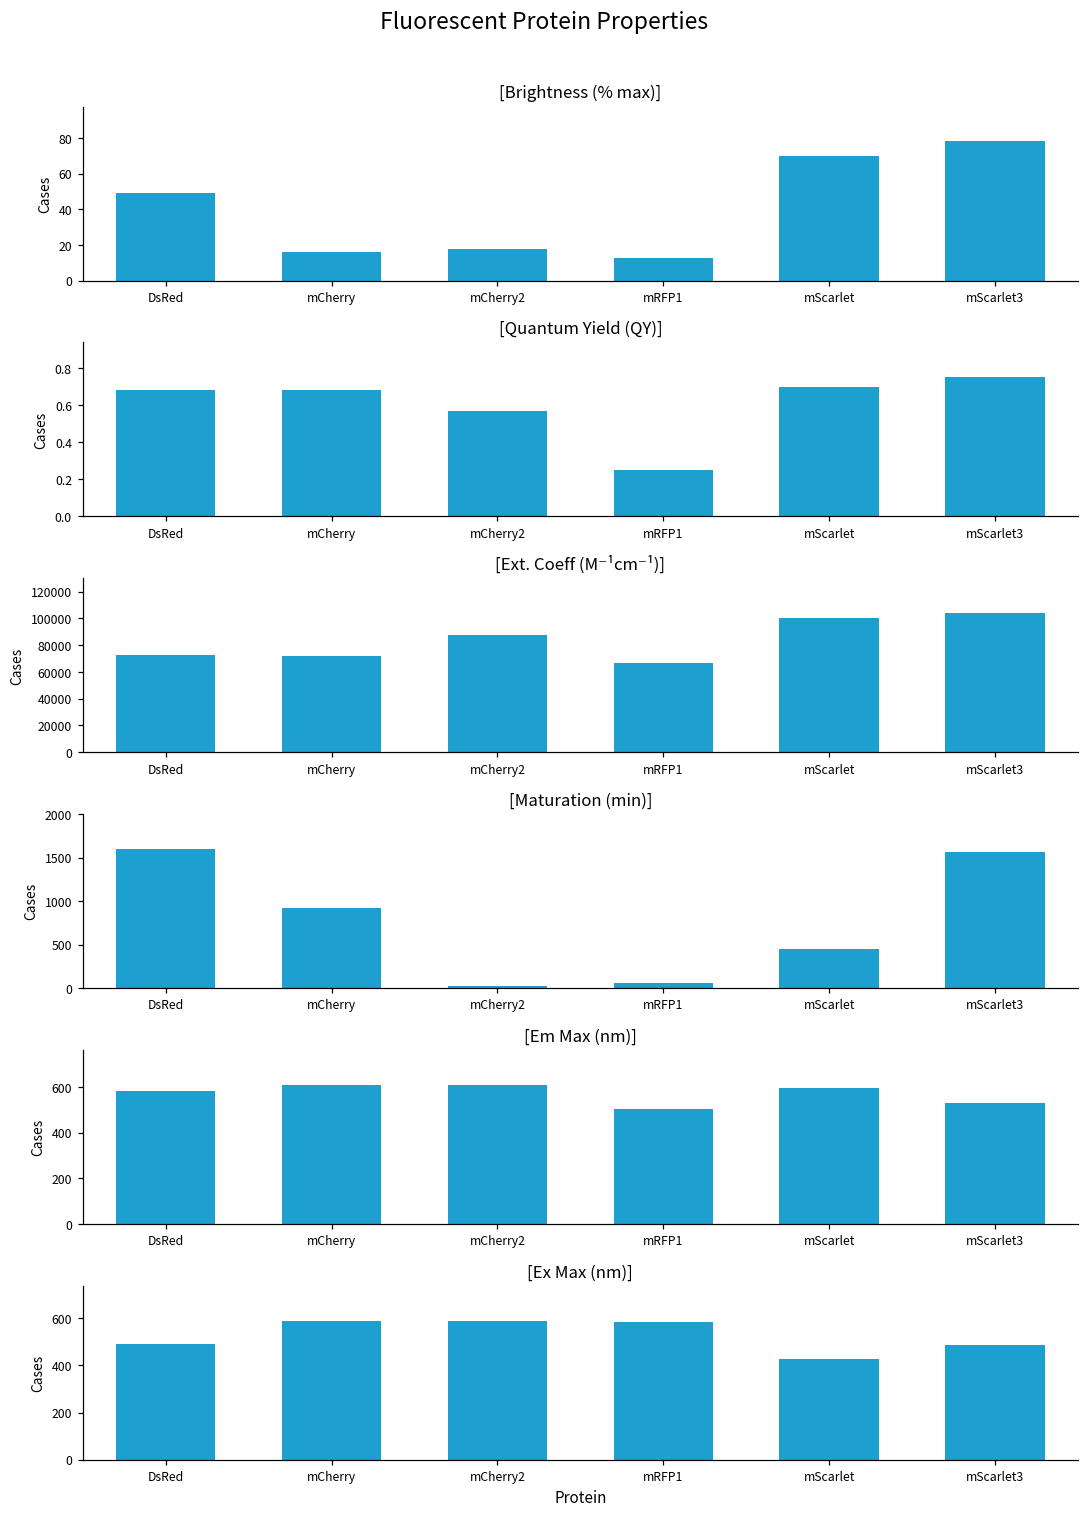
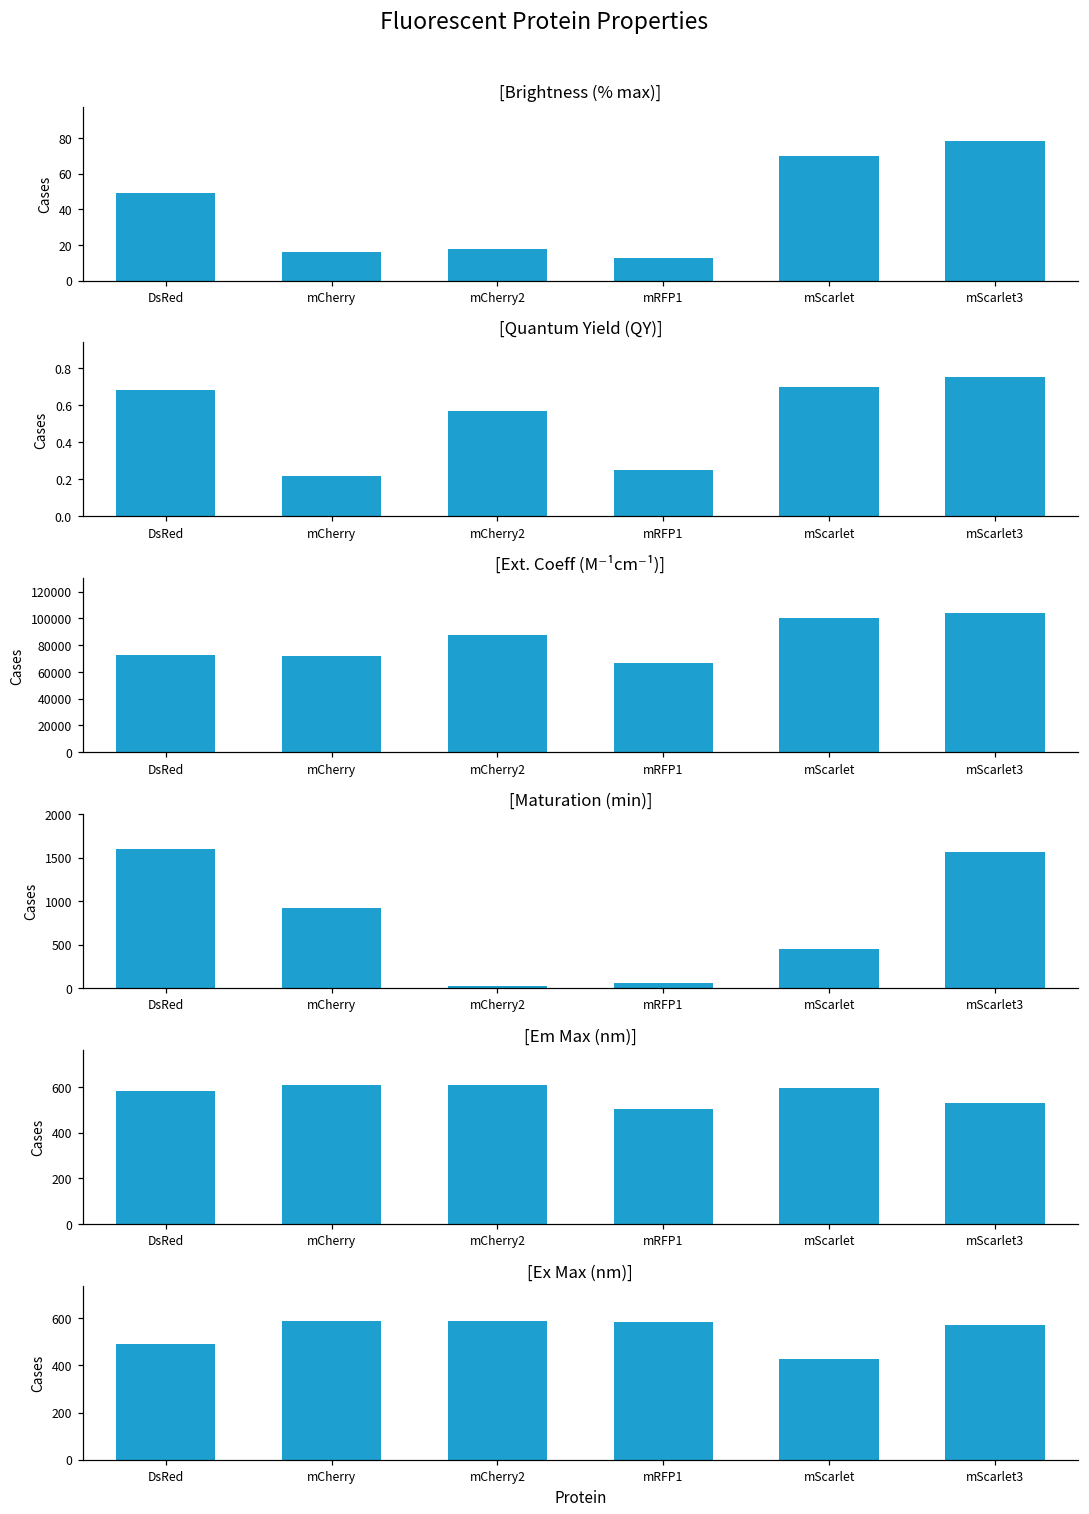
[Quantum Yield (QY)], mCherry: 0.68 -> 0.22
[Ex Max (nm)], mScarlet3: 490 -> 570
